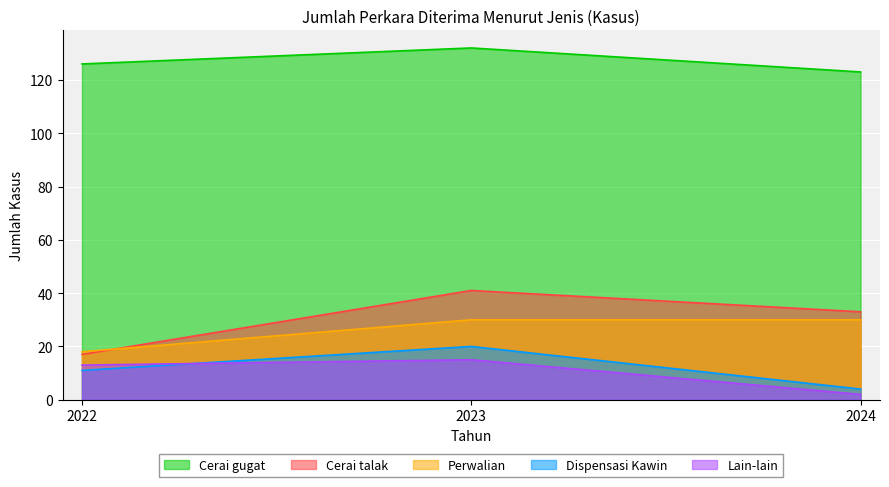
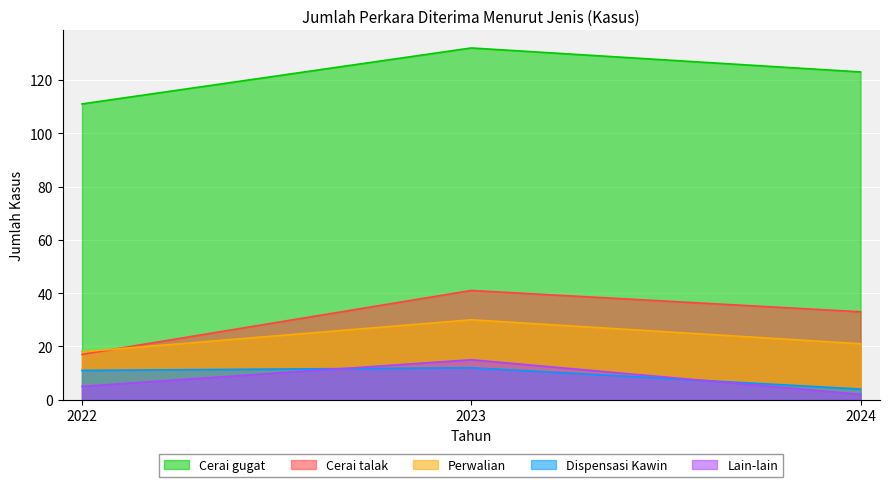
Cerai gugat, 2022: 126 -> 111
Lain-lain, 2022: 13 -> 5
Dispensasi Kawin, 2023: 20 -> 12
Perwalian, 2024: 30 -> 21
